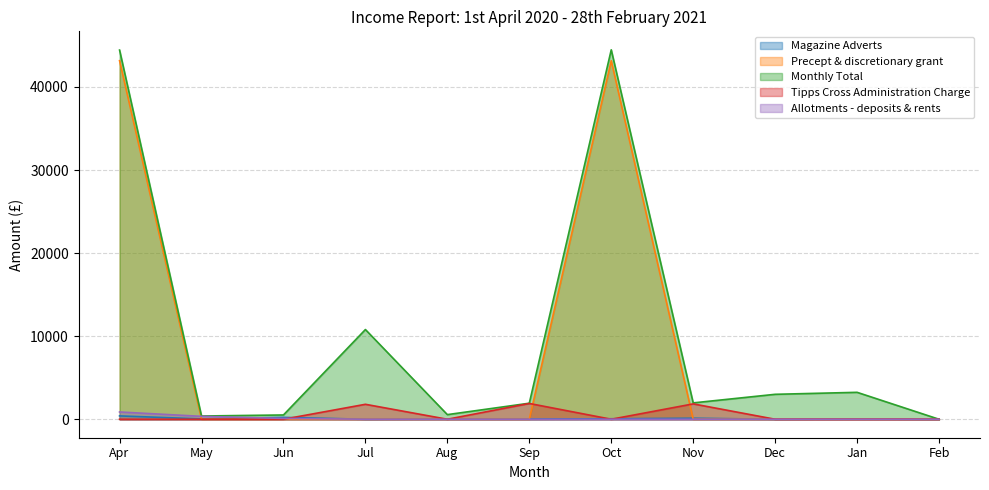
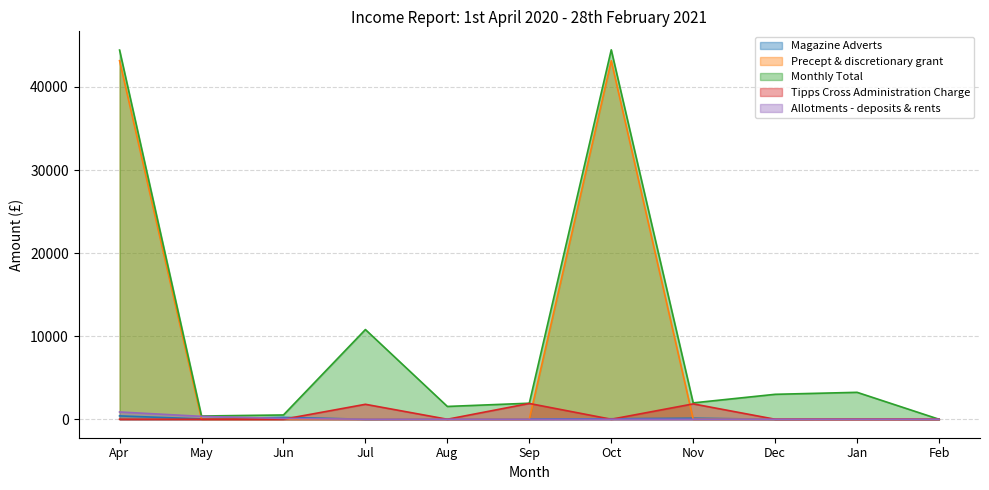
Monthly Total, Aug: 1000 -> 2000
